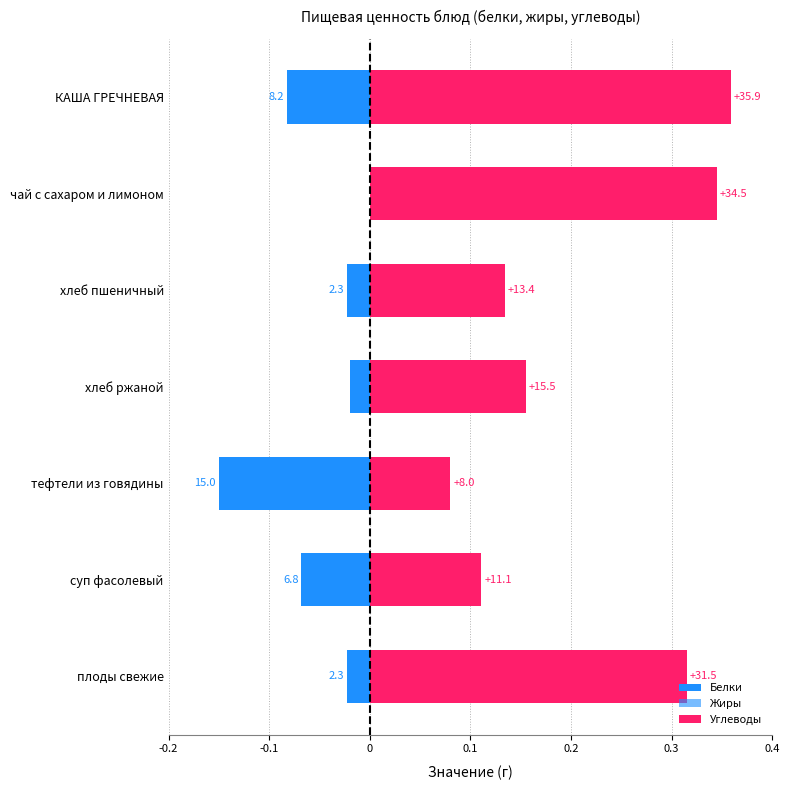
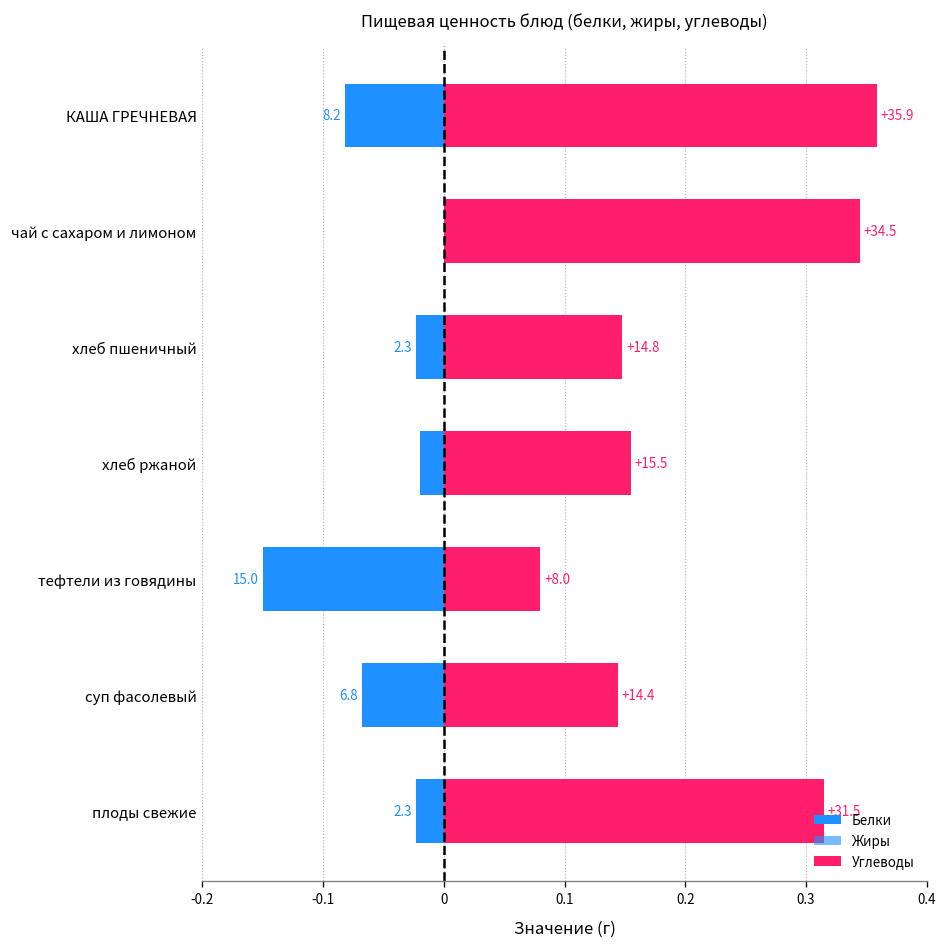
Углеводы, хлеб пшеничный: +13.4 -> +14.8
Углеводы, суп фасолевый: +11.1 -> +14.4
